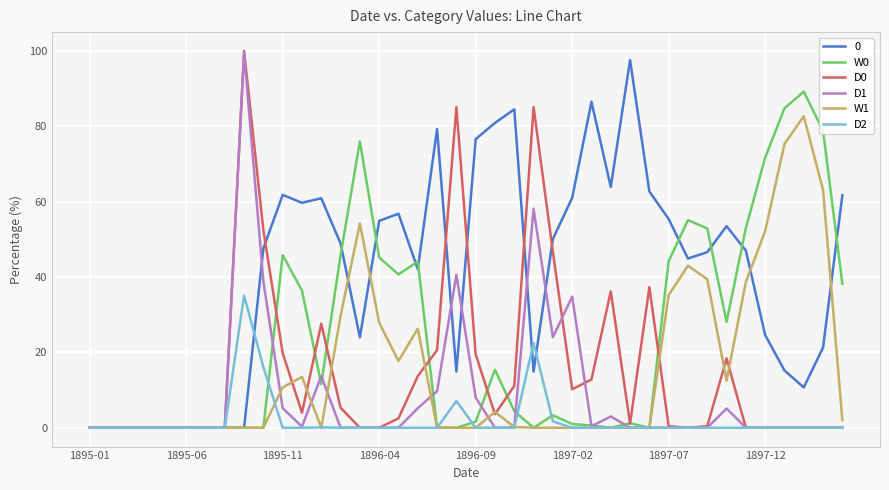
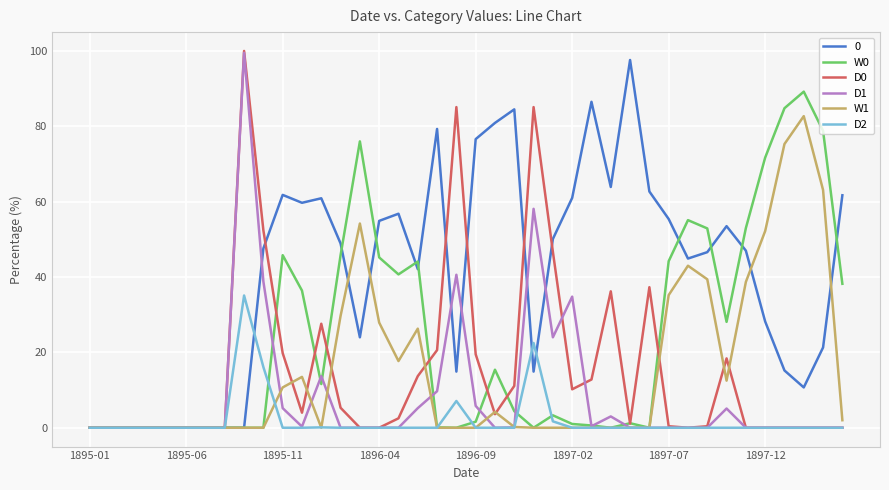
D1, 1896-09: 8 -> 6
0, 1897-12: 25 -> 28
